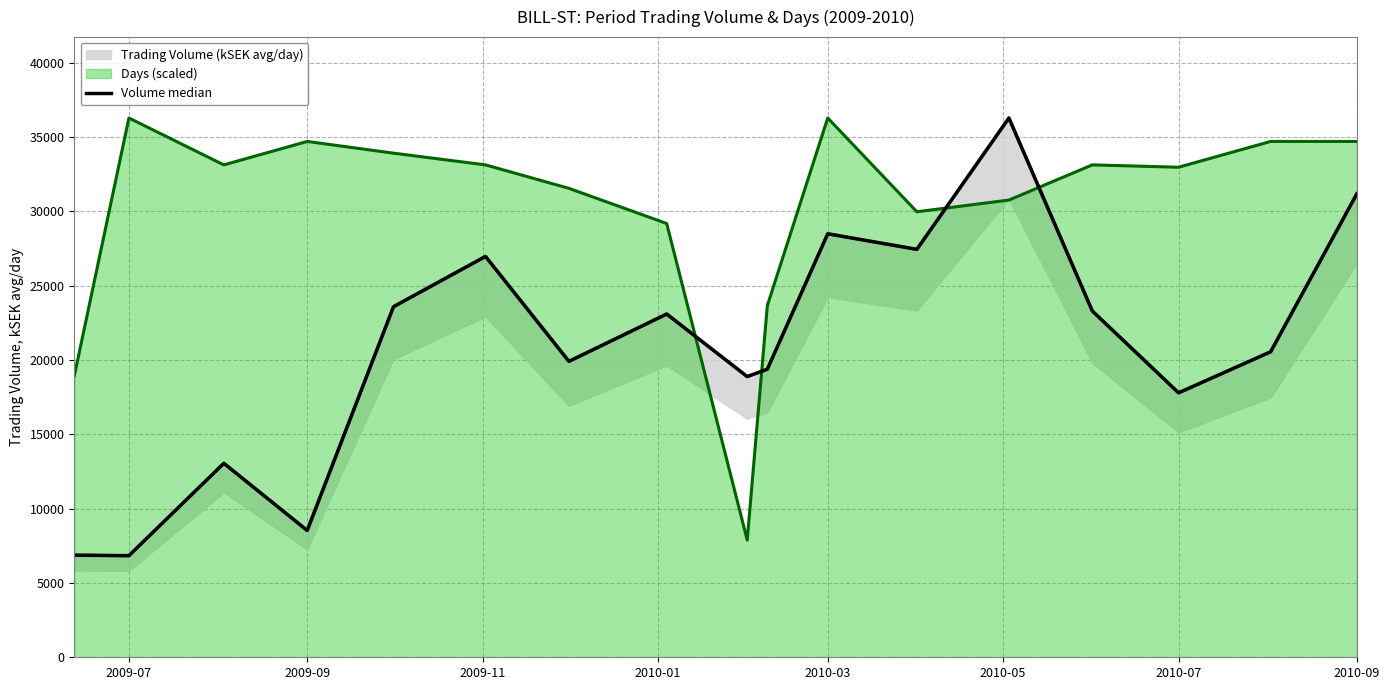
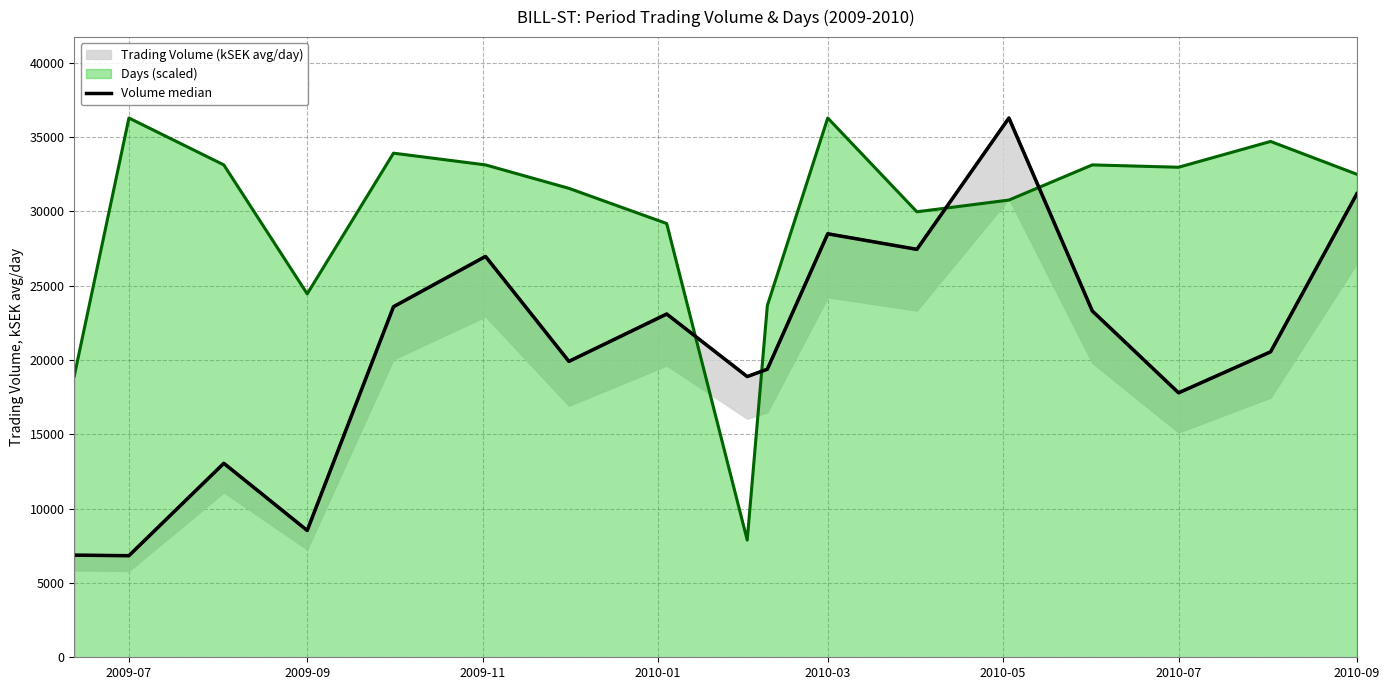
Days (scaled), 2009-09: 34700 -> 24400
Days (scaled), 2010-09: 34700 -> 32500
